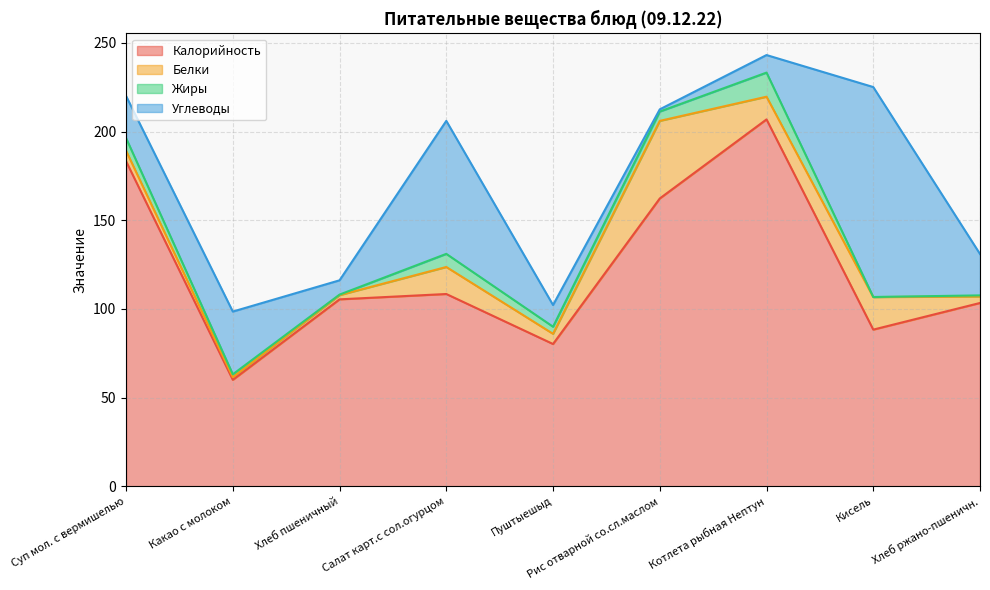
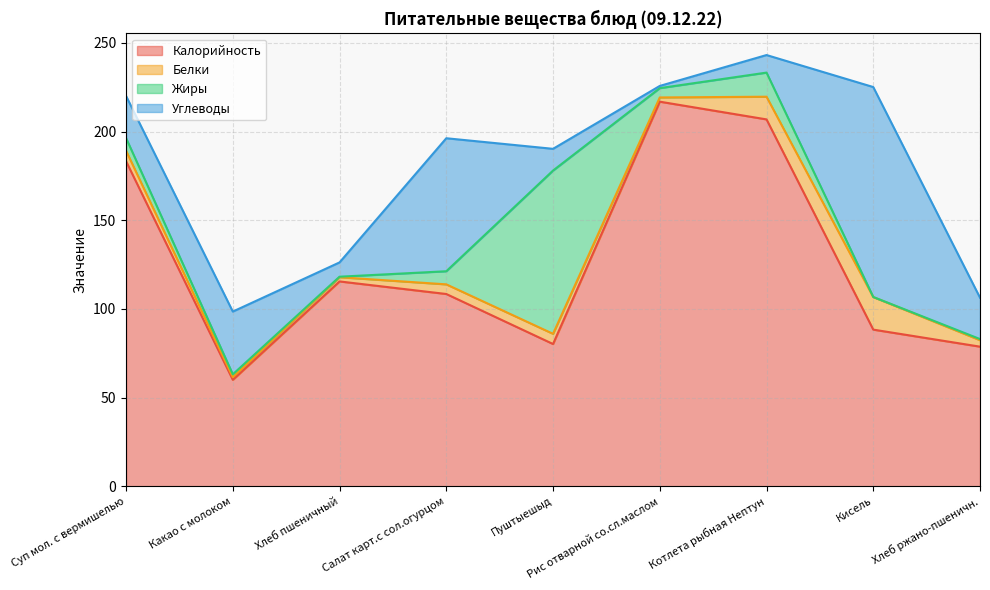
Калорийность, Хлеб пшеничный: 105 -> 116
Белки, Салат карт.с сол.огурцом: 15 -> 5
Жиры, Пуштыешыд: 4 -> 92
Калорийность, Рис отварной со.сл.маслом: 162 -> 217
Белки, Рис отварной со.сл.маслом: 44 -> 2
Калорийность, Хлеб ржано-пшеничн.: 103 -> 79
